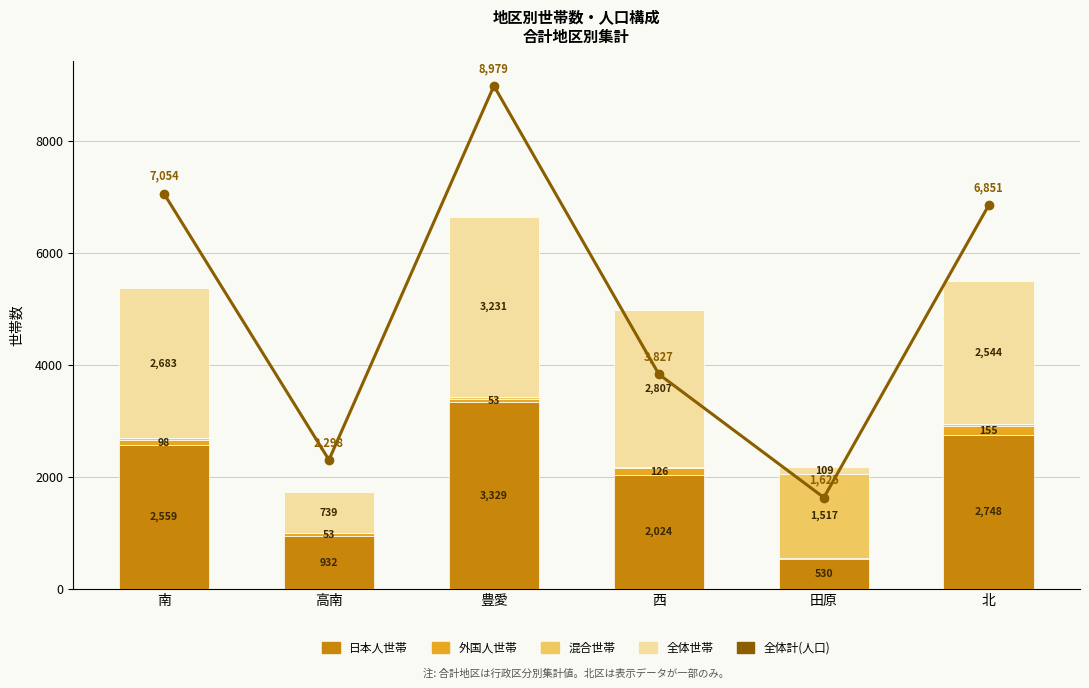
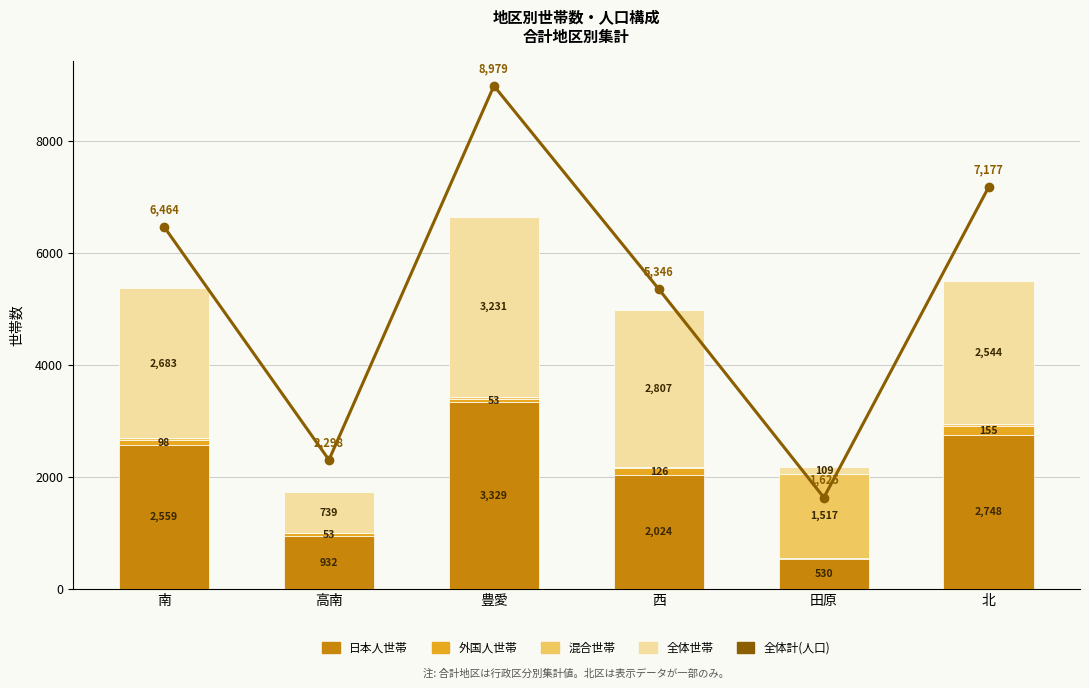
全体計(人口), 南: 7,054 -> 6,464
全体計(人口), 西: 3,827 -> 5,346
全体計(人口), 北: 6,851 -> 7,177
